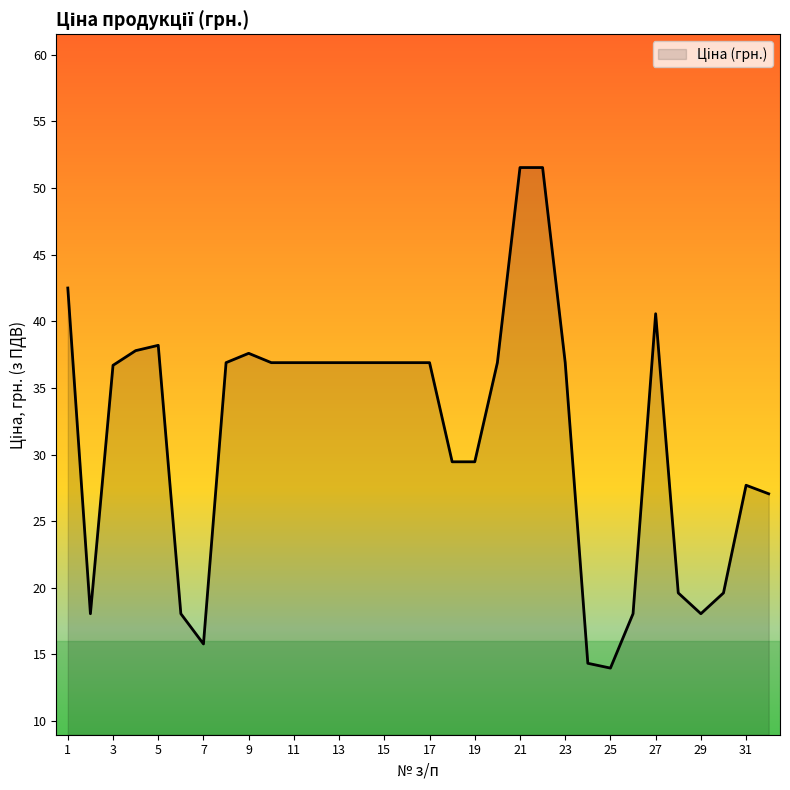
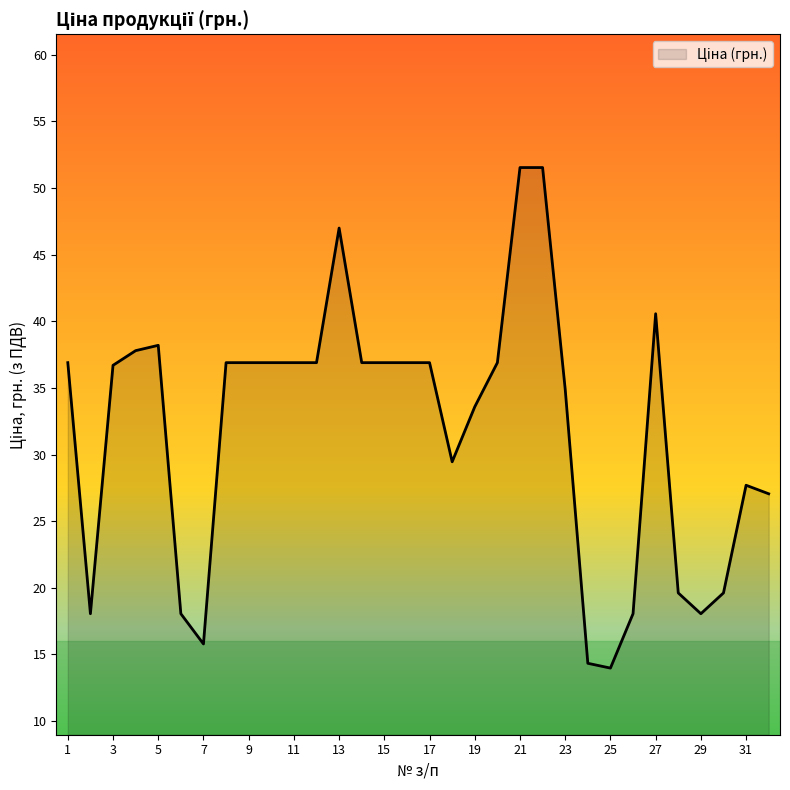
1: 42.5 -> 36.9
9: 37.6 -> 36.9
13: 36.9 -> 47.0
19: 29.5 -> 33.6
23: 36.9 -> 34.9
